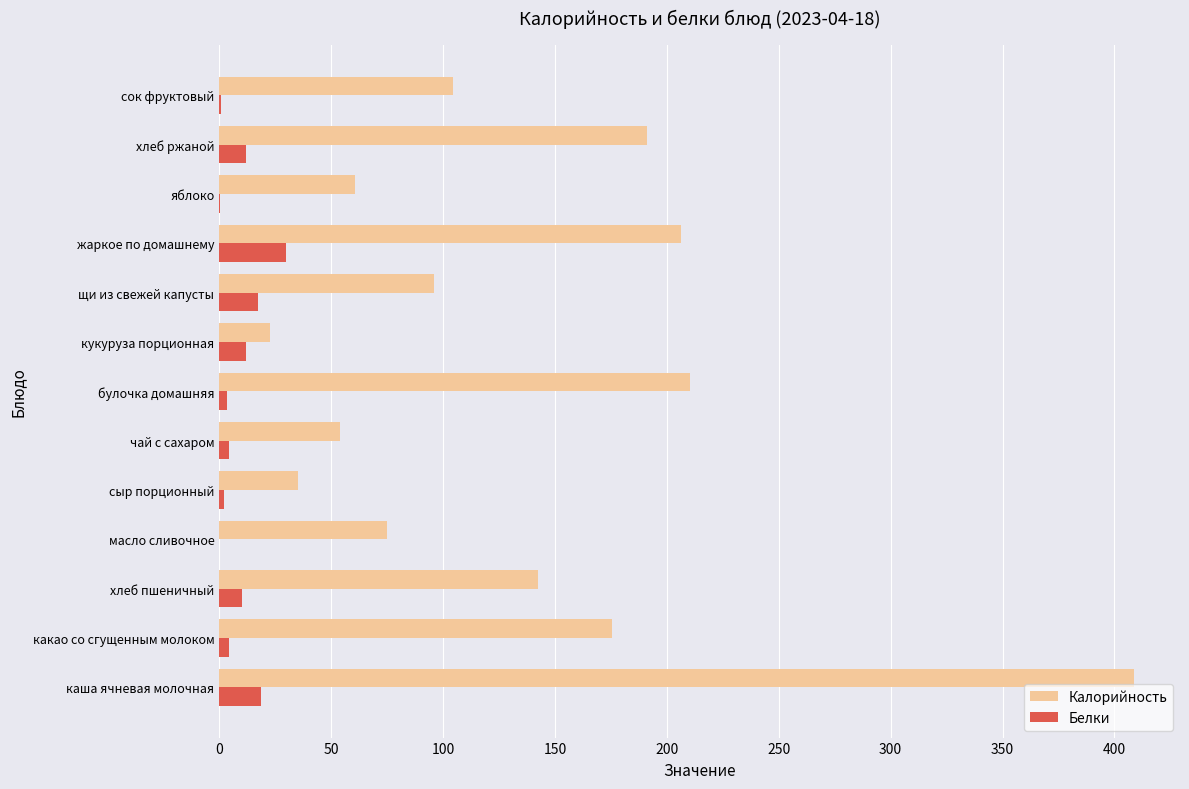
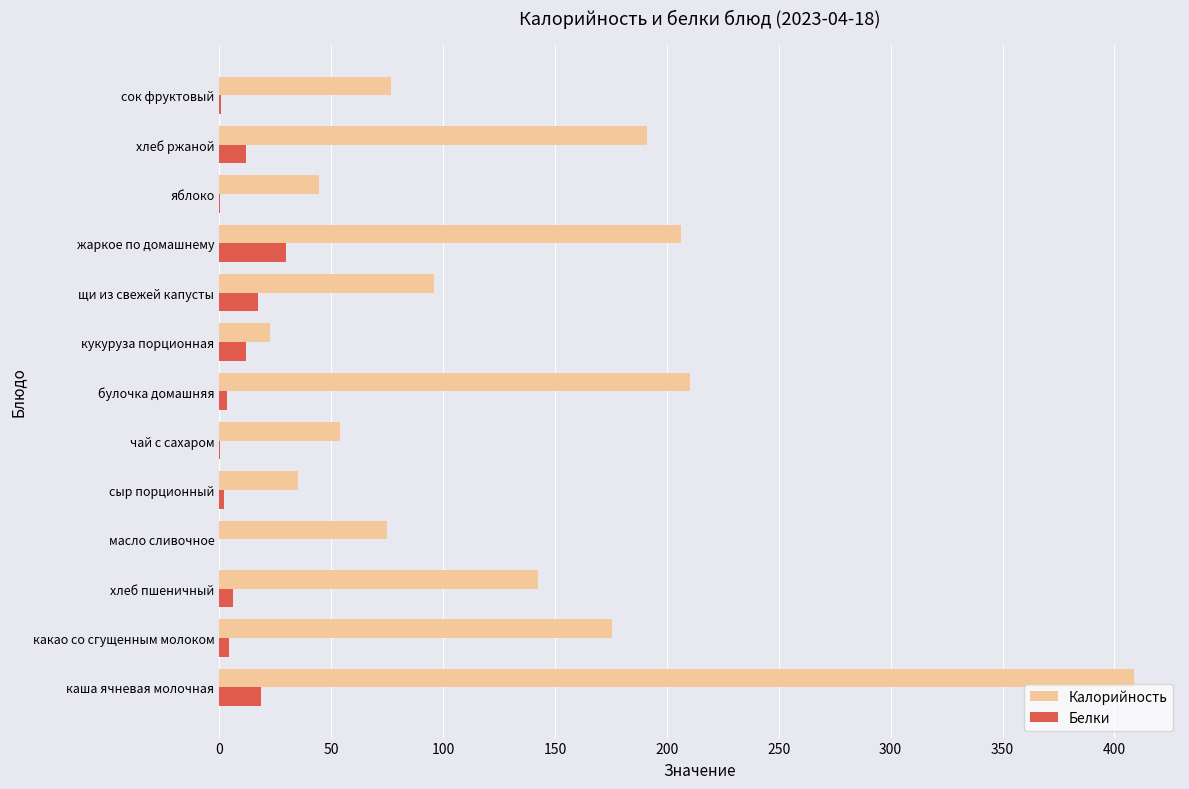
Калорийность, сок фруктовый: 104 -> 77
Калорийность, яблоко: 61 -> 44
Белки, чай с сахаром: 4 -> 0
Белки, хлеб пшеничный: 10 -> 6
